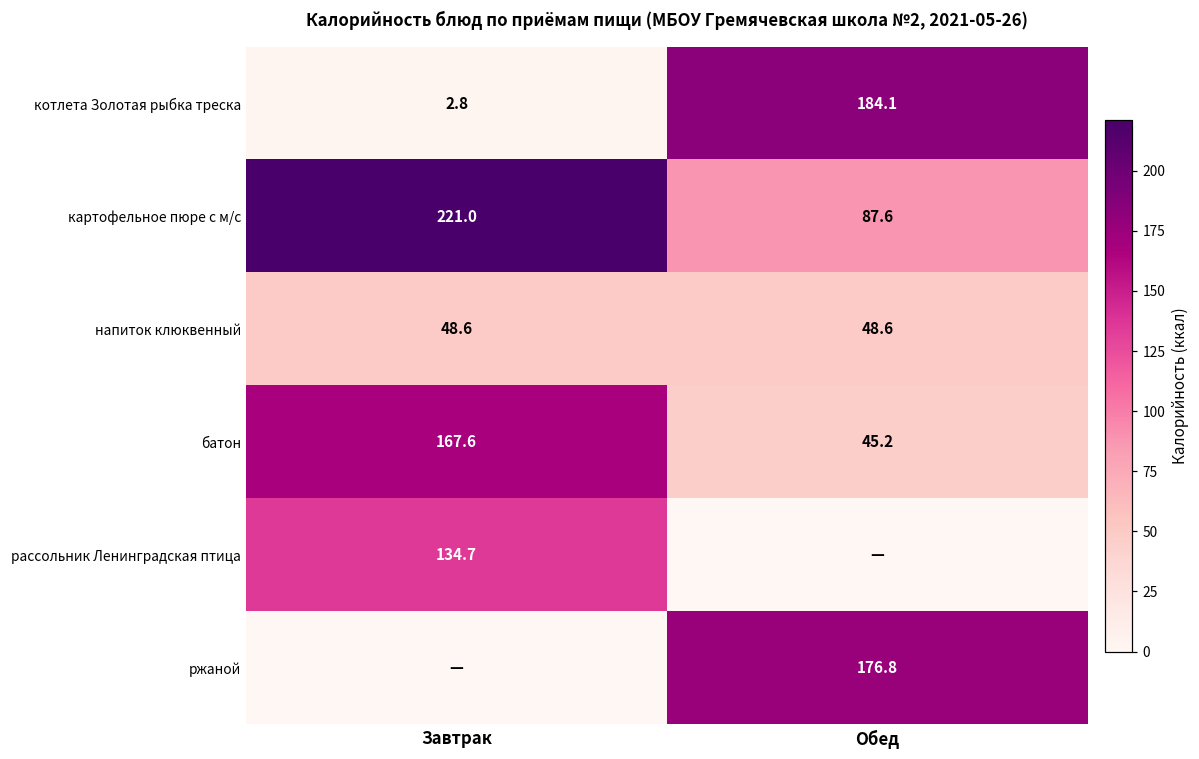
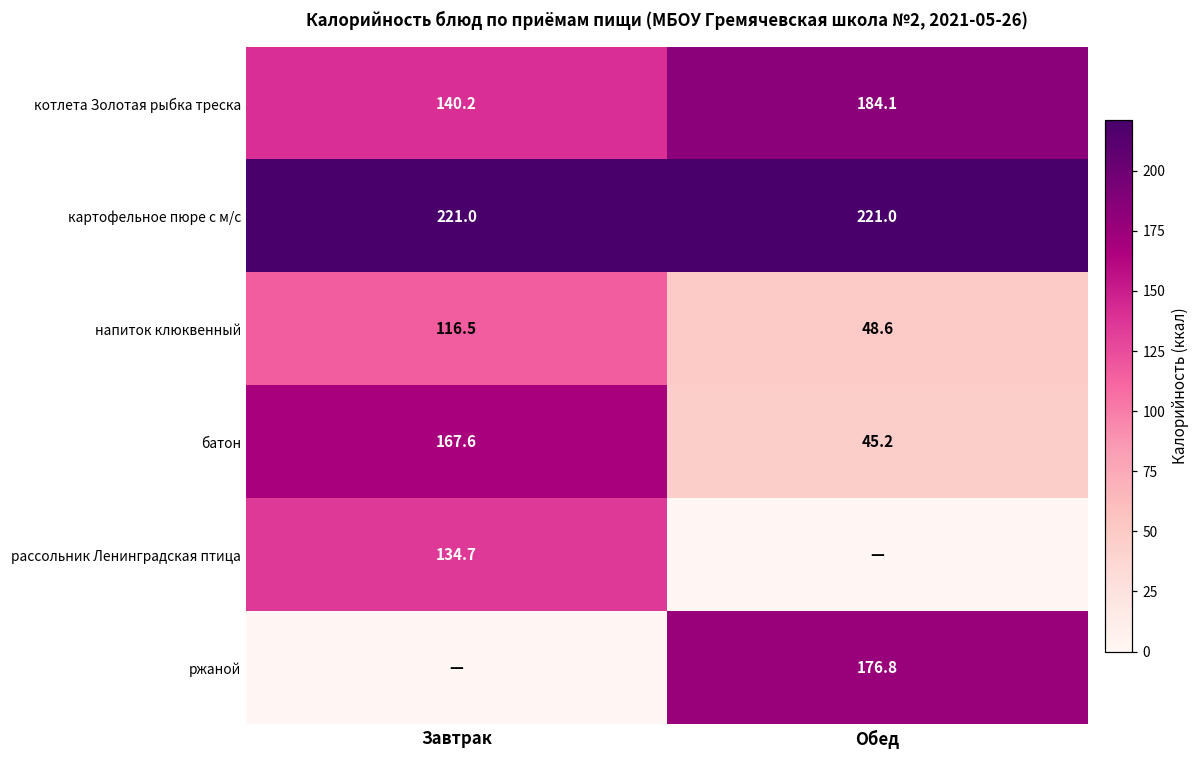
котлета Золотая рыбка треска, Завтрак: 2.8 -> 140.2
картофельное пюре с м/с, Обед: 87.6 -> 221.0
напиток клюквенный, Завтрак: 48.6 -> 116.5
